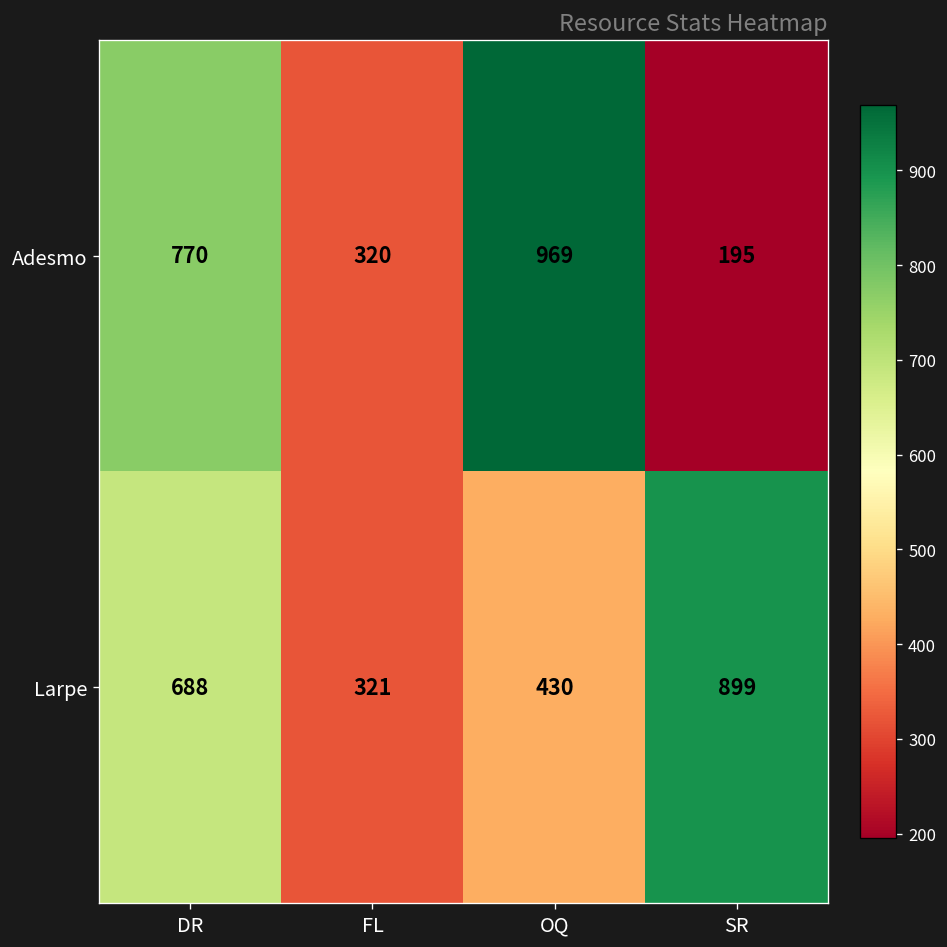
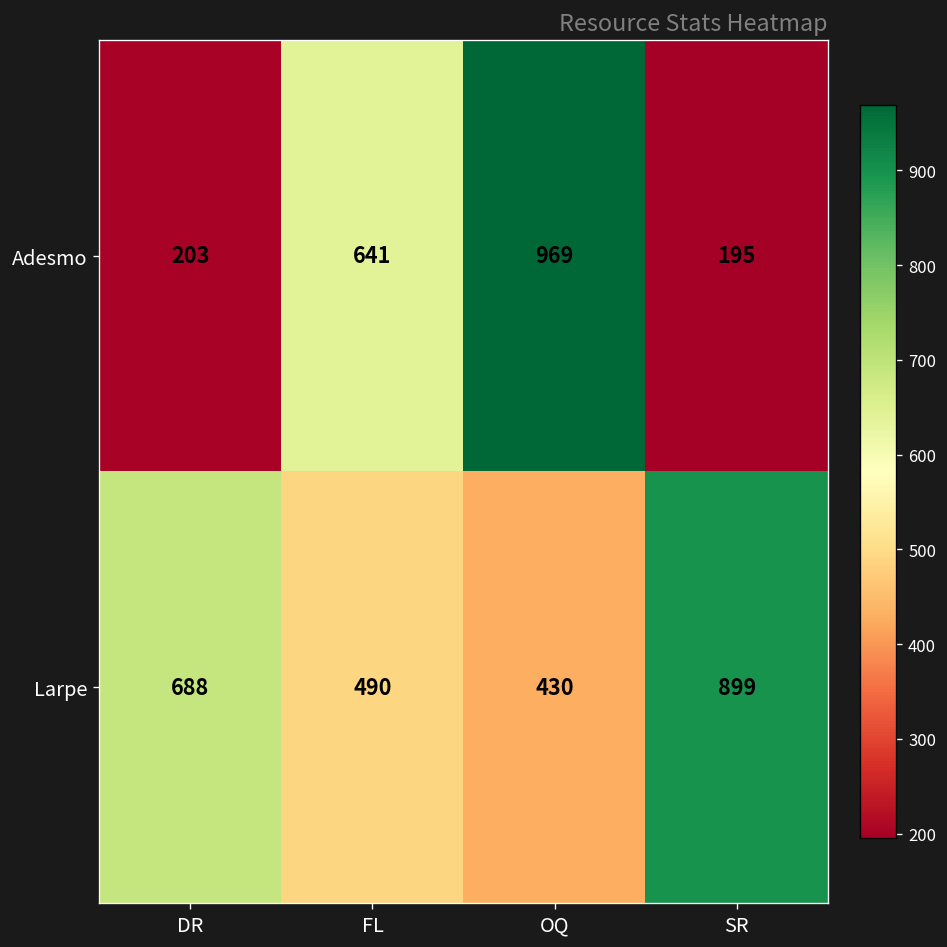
Adesmo, DR: 770 -> 203
Adesmo, FL: 320 -> 641
Larpe, FL: 321 -> 490
